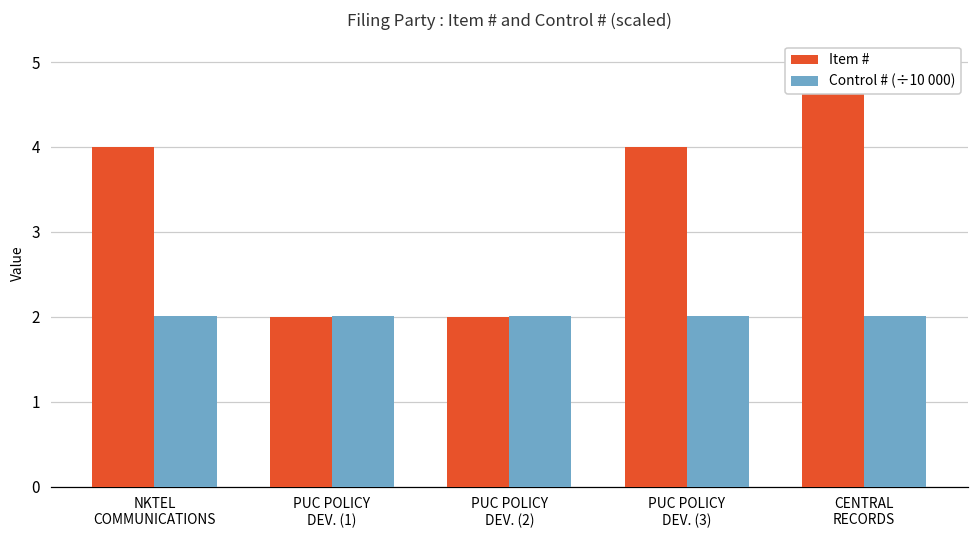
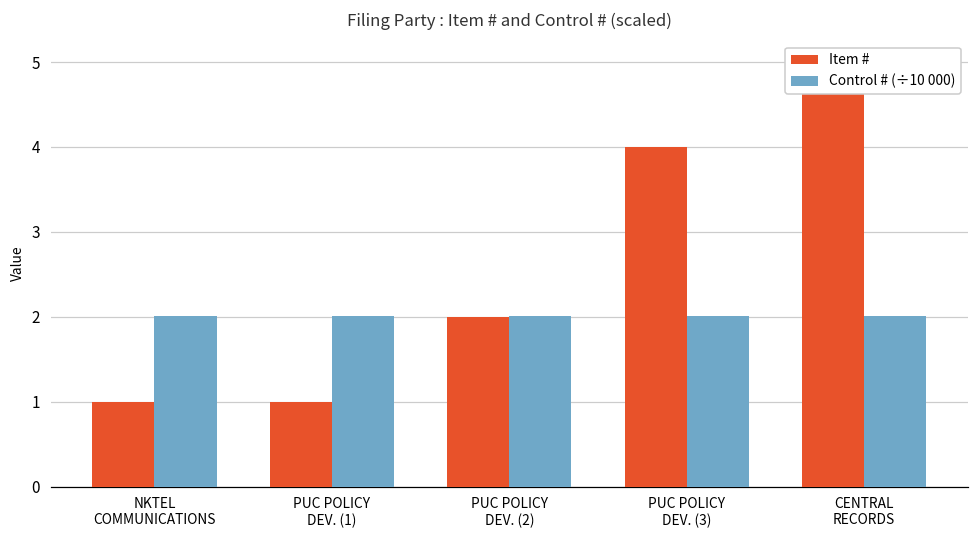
Item #, NKTEL COMMUNICATIONS: 4 -> 1
Item #, PUC POLICY DEV. (1): 2 -> 1
